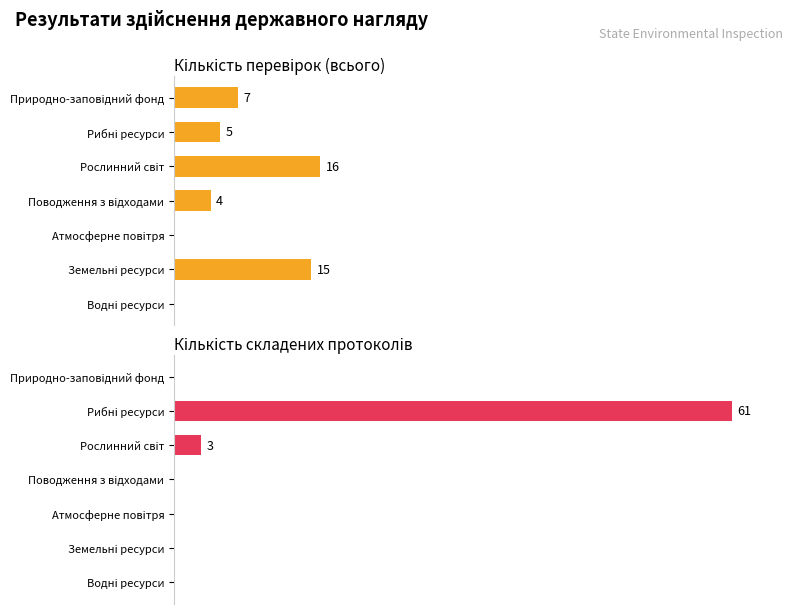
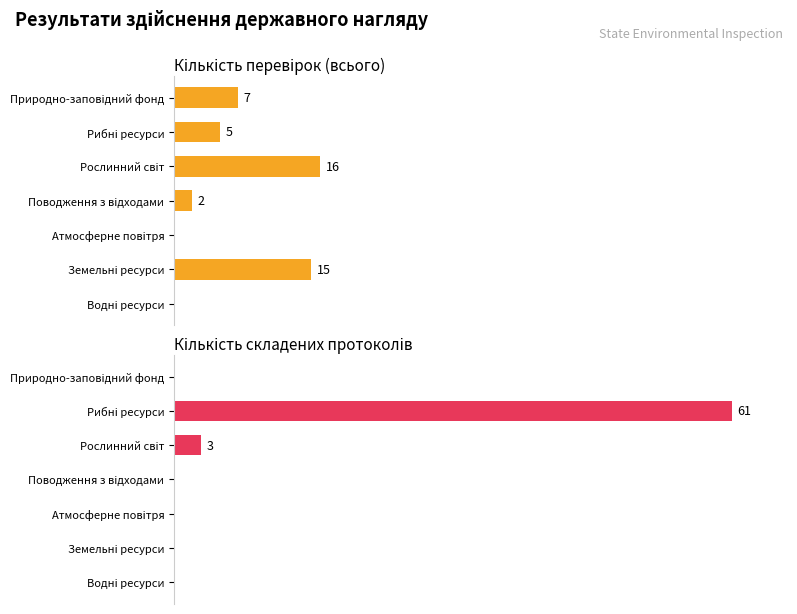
Кількість перевірок (всього), Поводження з відходами: 4 -> 2
